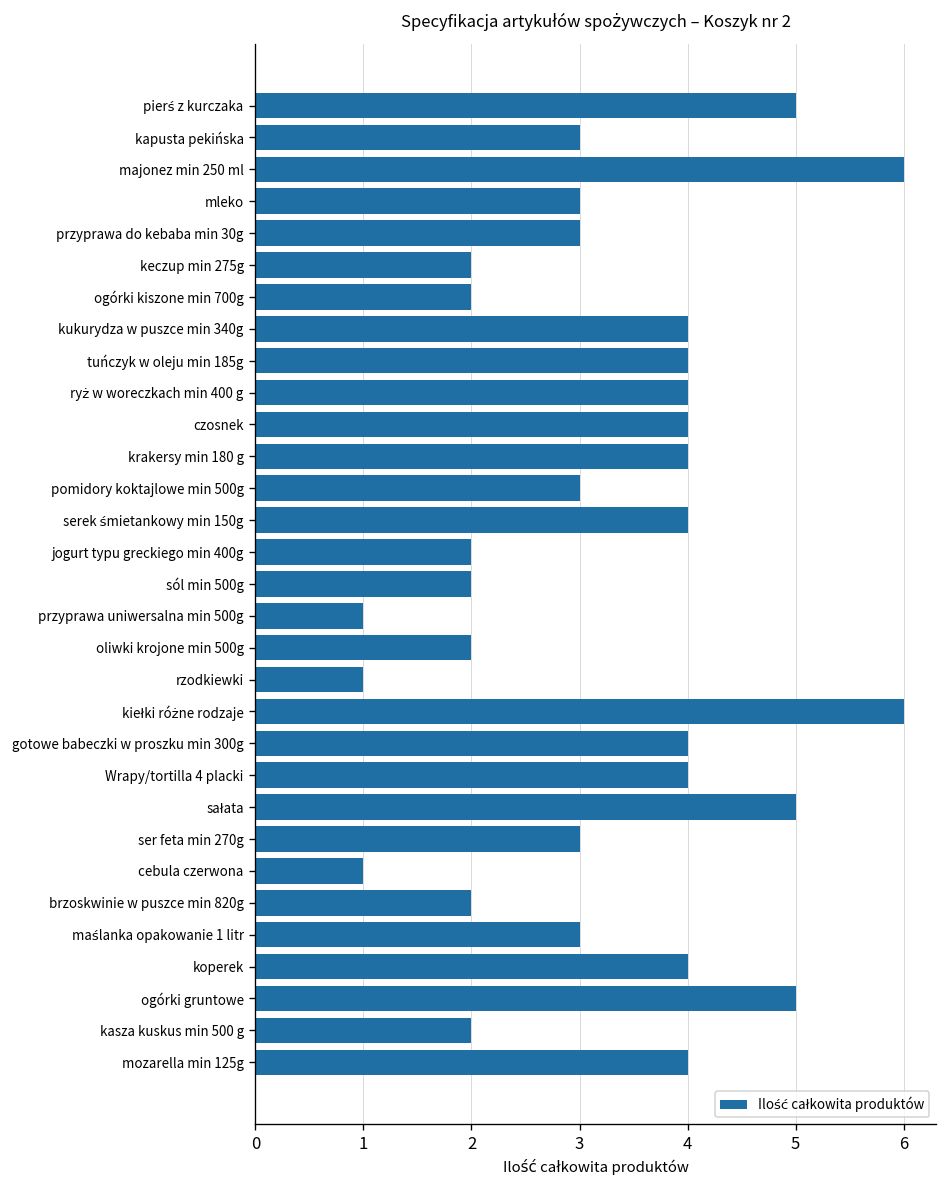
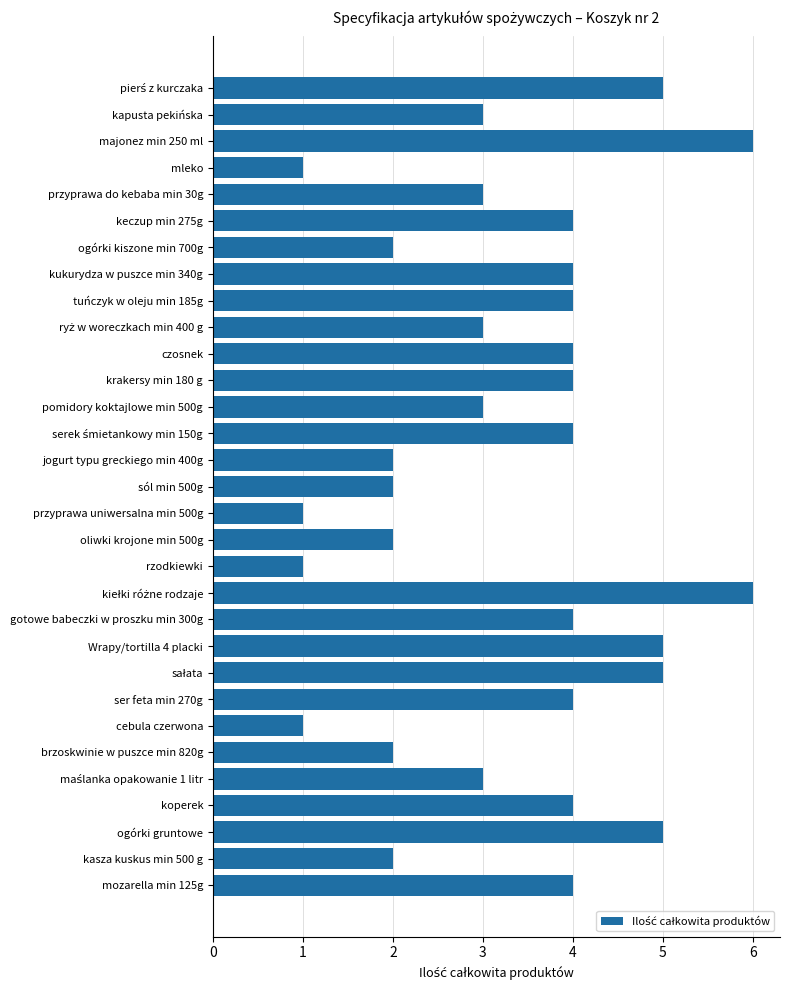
mleko: 3 -> 1
keczup min 275g: 2 -> 4
ryż w woreczkach min 400 g: 4 -> 3
Wrapy/tortilla 4 placki: 4 -> 5
ser feta min 270g: 3 -> 4
